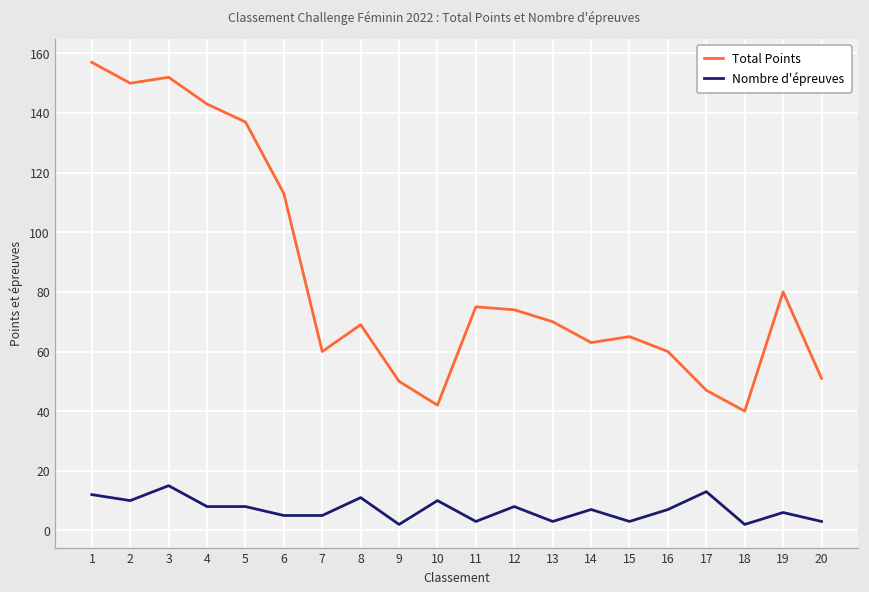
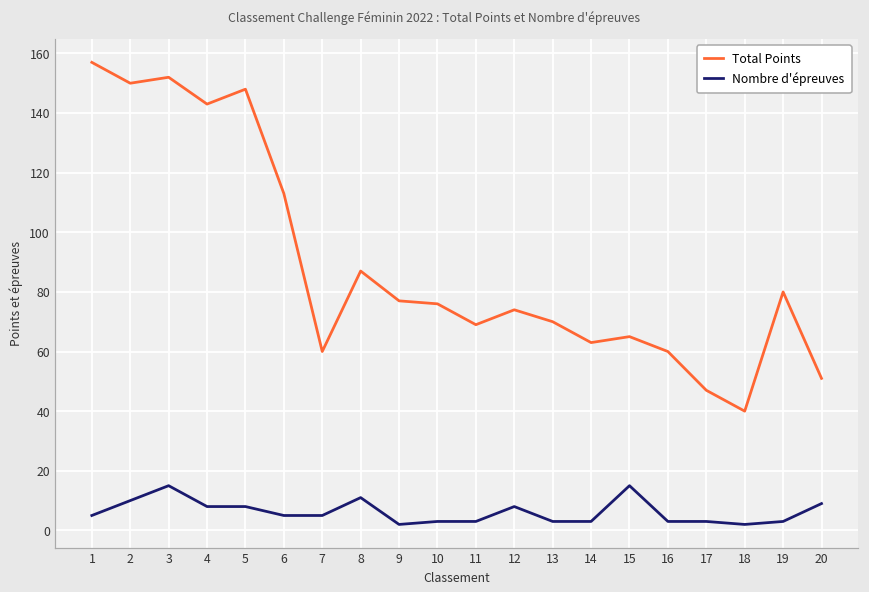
Nombre d'épreuves, 1: 12 -> 5
Total Points, 5: 137 -> 148
Total Points, 8: 69 -> 87
Total Points, 9: 50 -> 77
Total Points, 10: 42 -> 76
Nombre d'épreuves, 10: 10 -> 3
Total Points, 11: 75 -> 69
Nombre d'épreuves, 14: 7 -> 3
Nombre d'épreuves, 15: 3 -> 15
Nombre d'épreuves, 16: 7 -> 3
Nombre d'épreuves, 17: 13 -> 3
Nombre d'épreuves, 19: 6 -> 3
Nombre d'épreuves, 20: 3 -> 9
